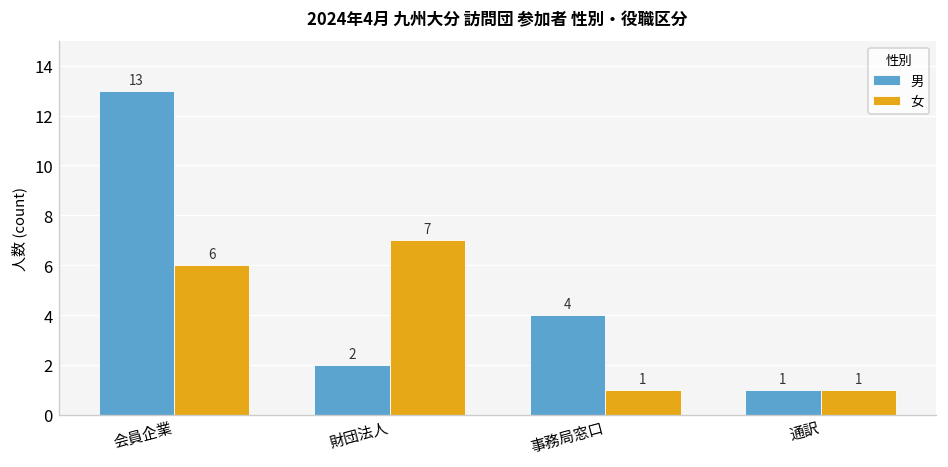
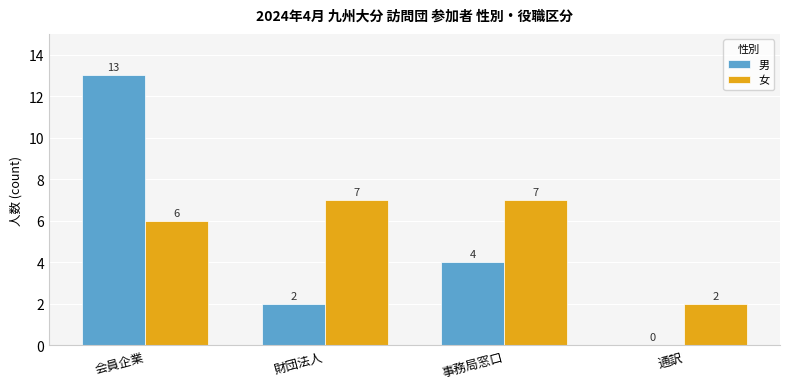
女, 事務局窓口: 1 -> 7
男, 通訳: 1 -> 0
女, 通訳: 1 -> 2
